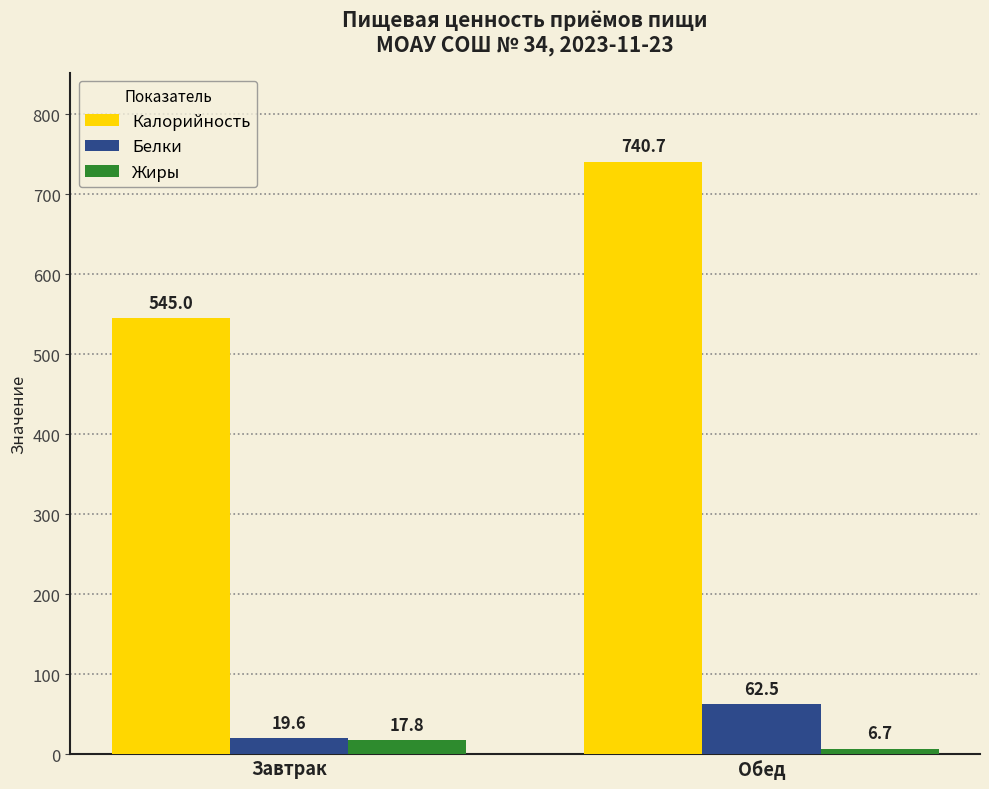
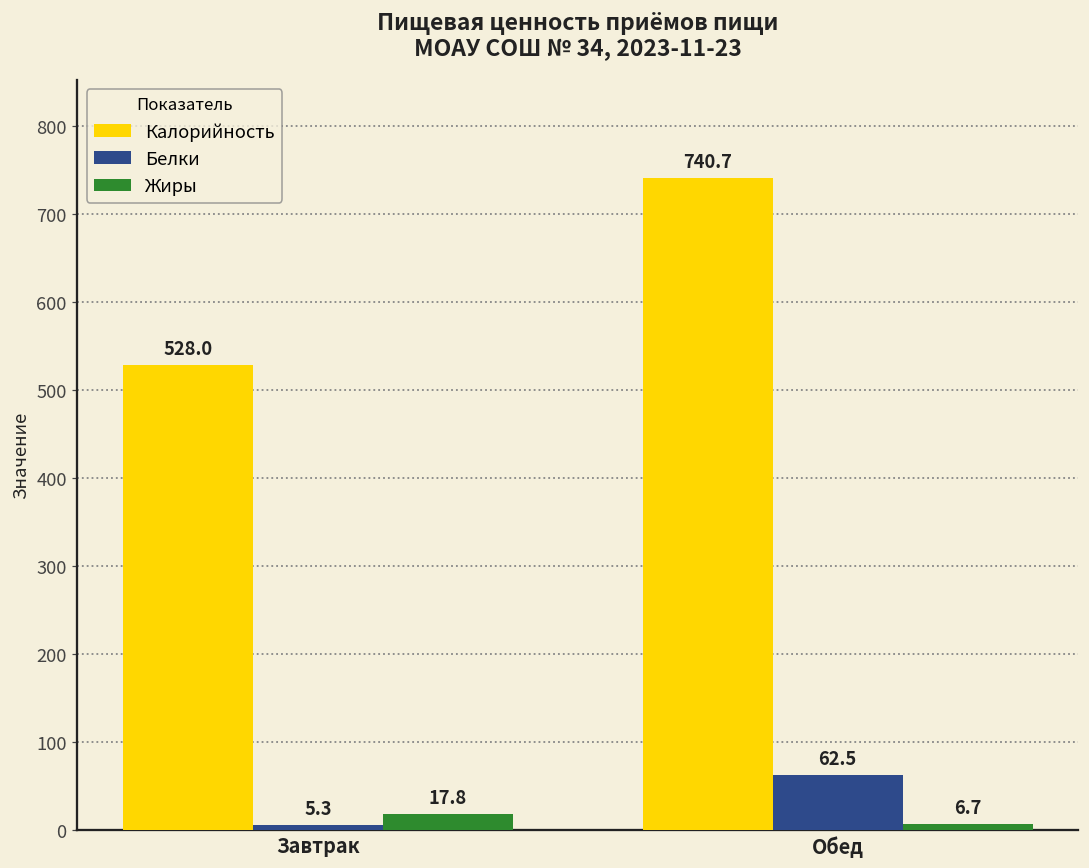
Калорийность, Завтрак: 545.0 -> 528.0
Белки, Завтрак: 19.6 -> 5.3
